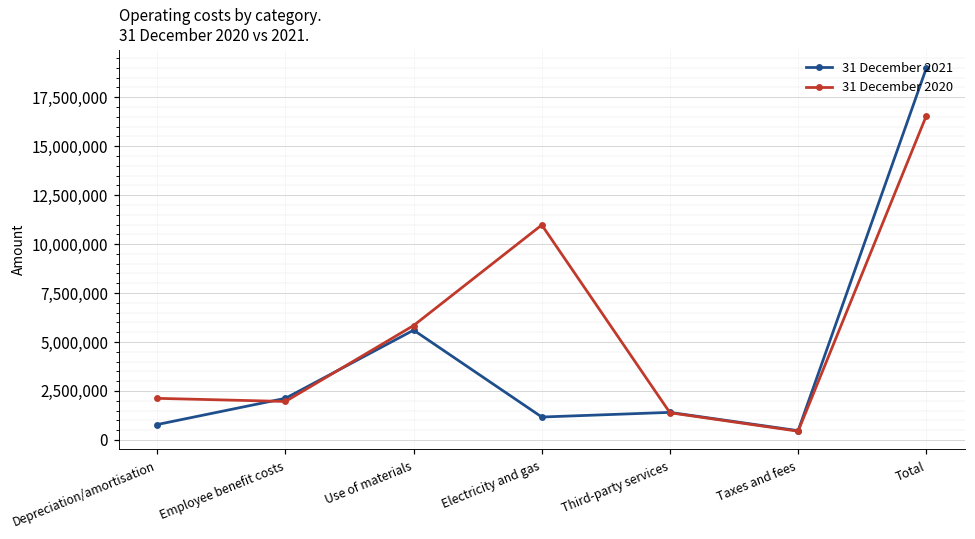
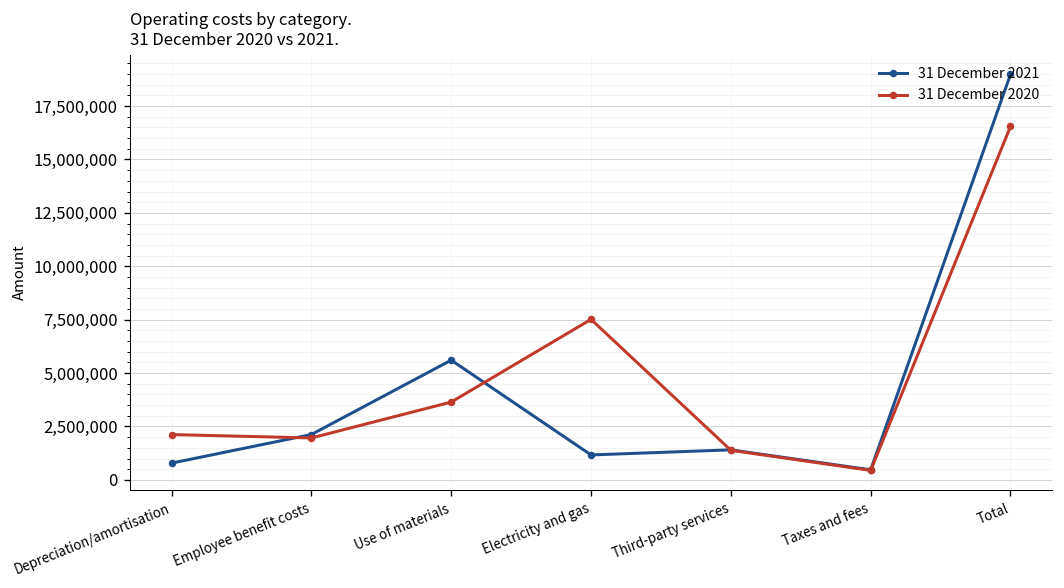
31 December 2020, Use of materials: 5,800,000 -> 3,600,000
31 December 2020, Electricity and gas: 11,000,000 -> 7,500,000
